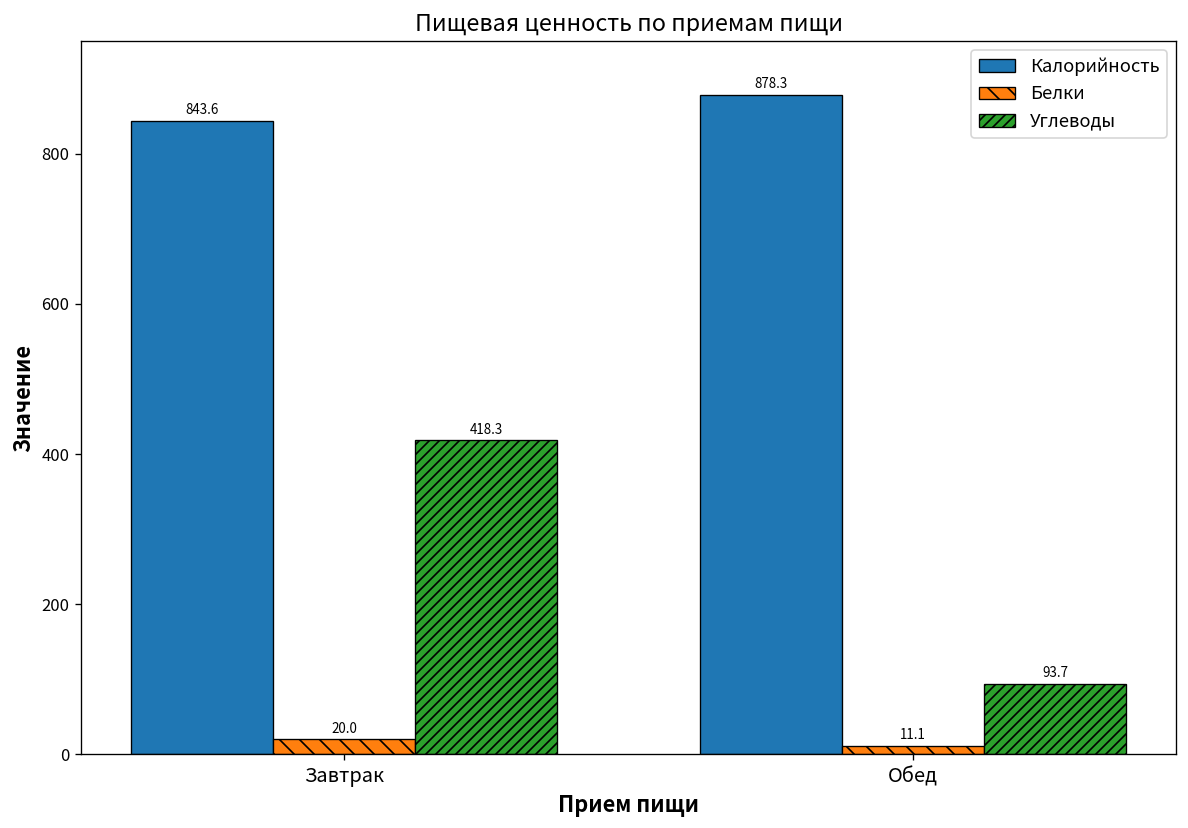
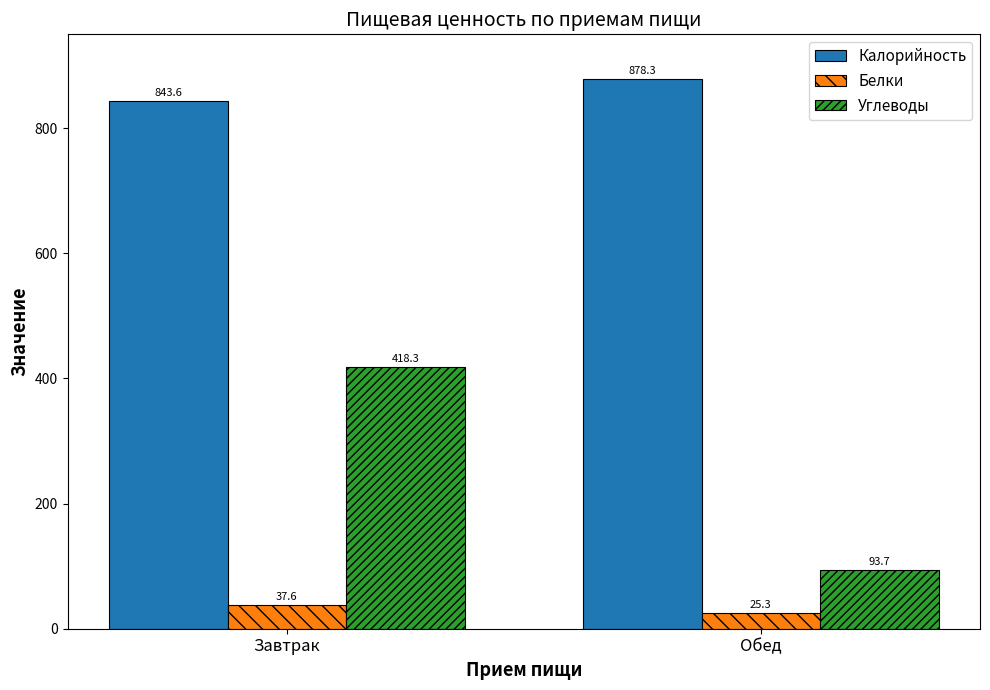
Белки, Завтрак: 20.0 -> 37.6
Белки, Обед: 11.1 -> 25.3
